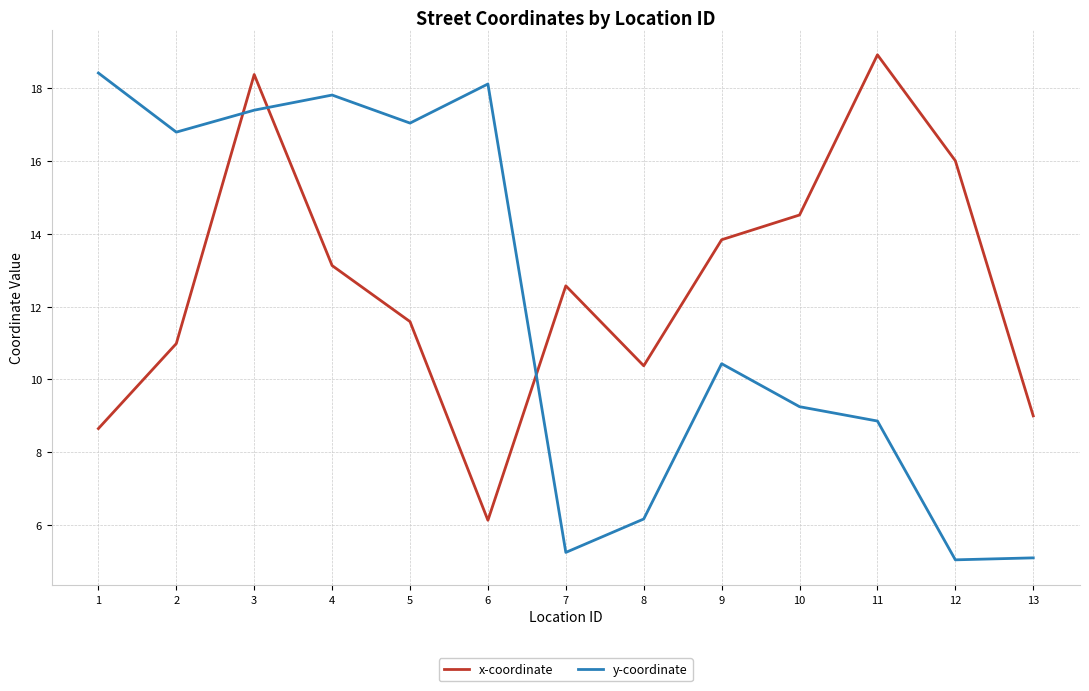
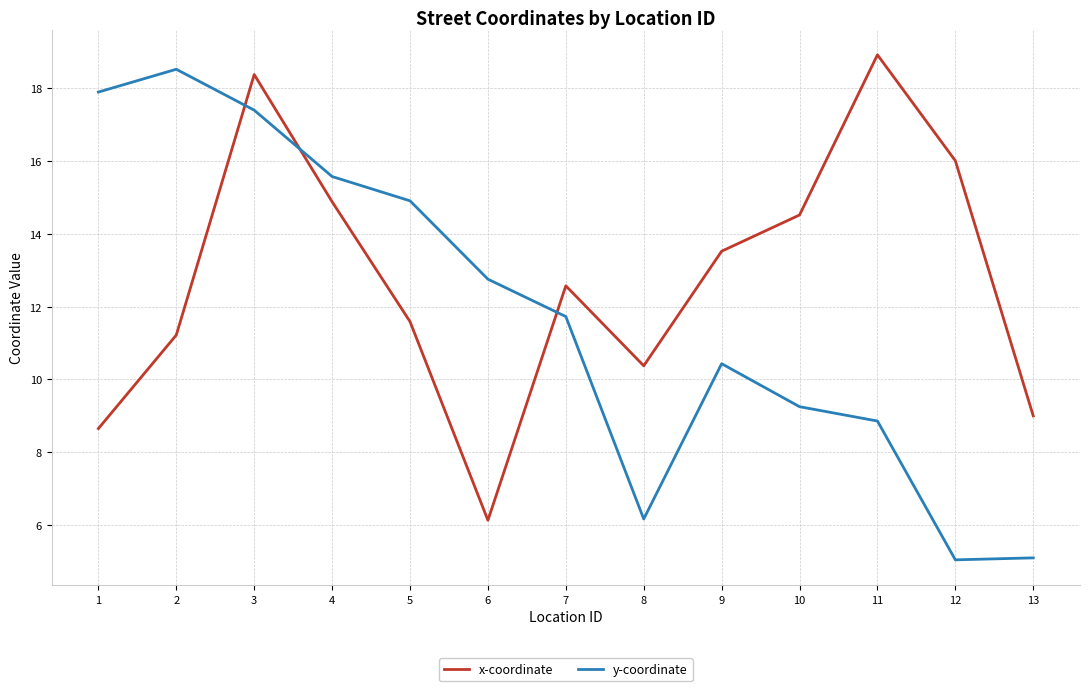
y-coordinate, 1: 18.4 -> 17.9
x-coordinate, 2: 11.0 -> 11.2
y-coordinate, 2: 16.8 -> 18.5
x-coordinate, 4: 13.1 -> 14.9
y-coordinate, 4: 17.8 -> 15.6
y-coordinate, 5: 17.0 -> 14.9
y-coordinate, 6: 18.1 -> 12.8
y-coordinate, 7: 5.3 -> 11.7
x-coordinate, 9: 13.8 -> 13.5
